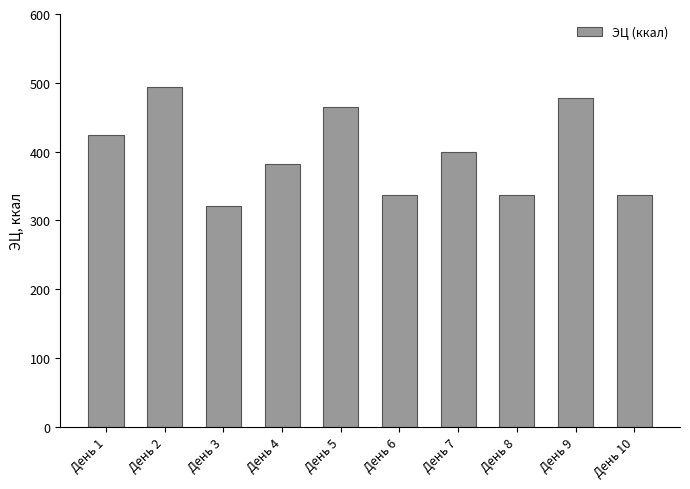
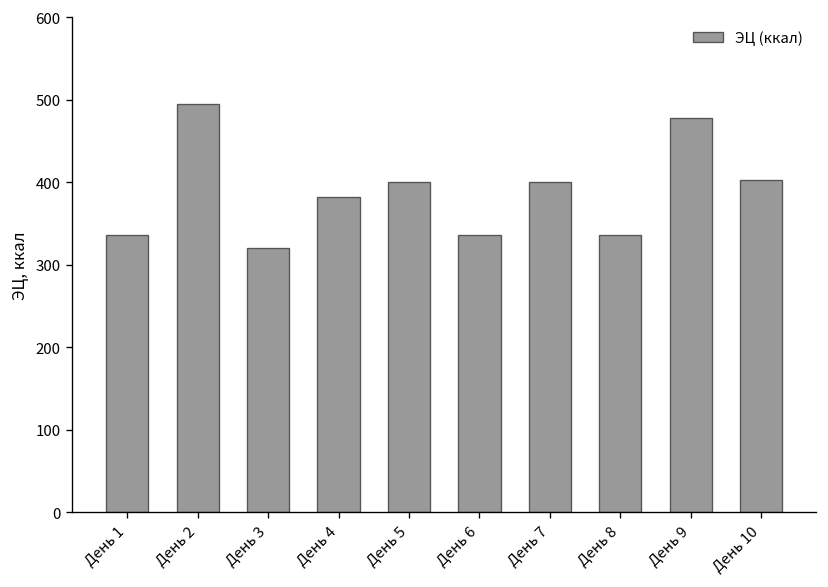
День 1: 420 -> 340
День 5: 470 -> 400
День 10: 340 -> 400
